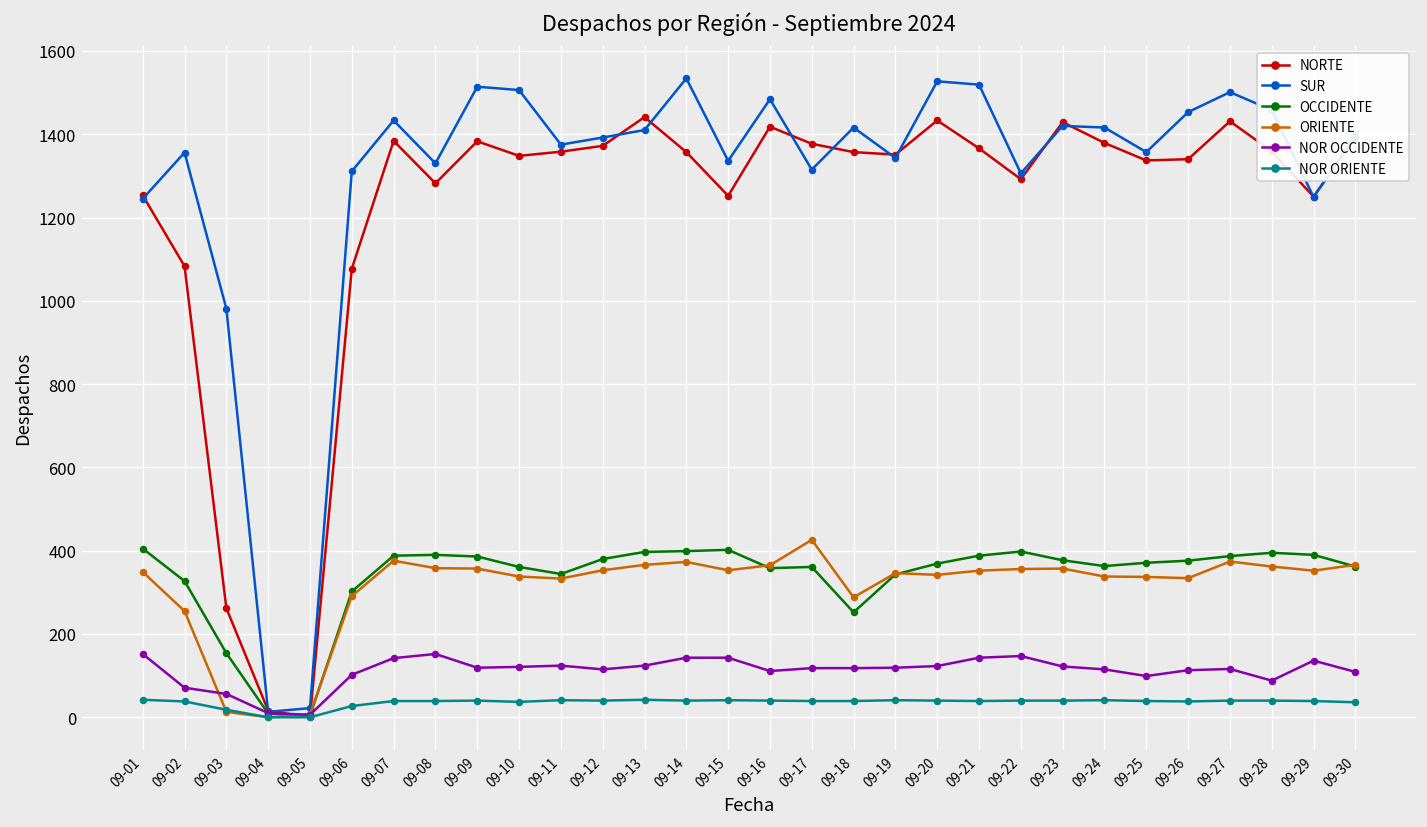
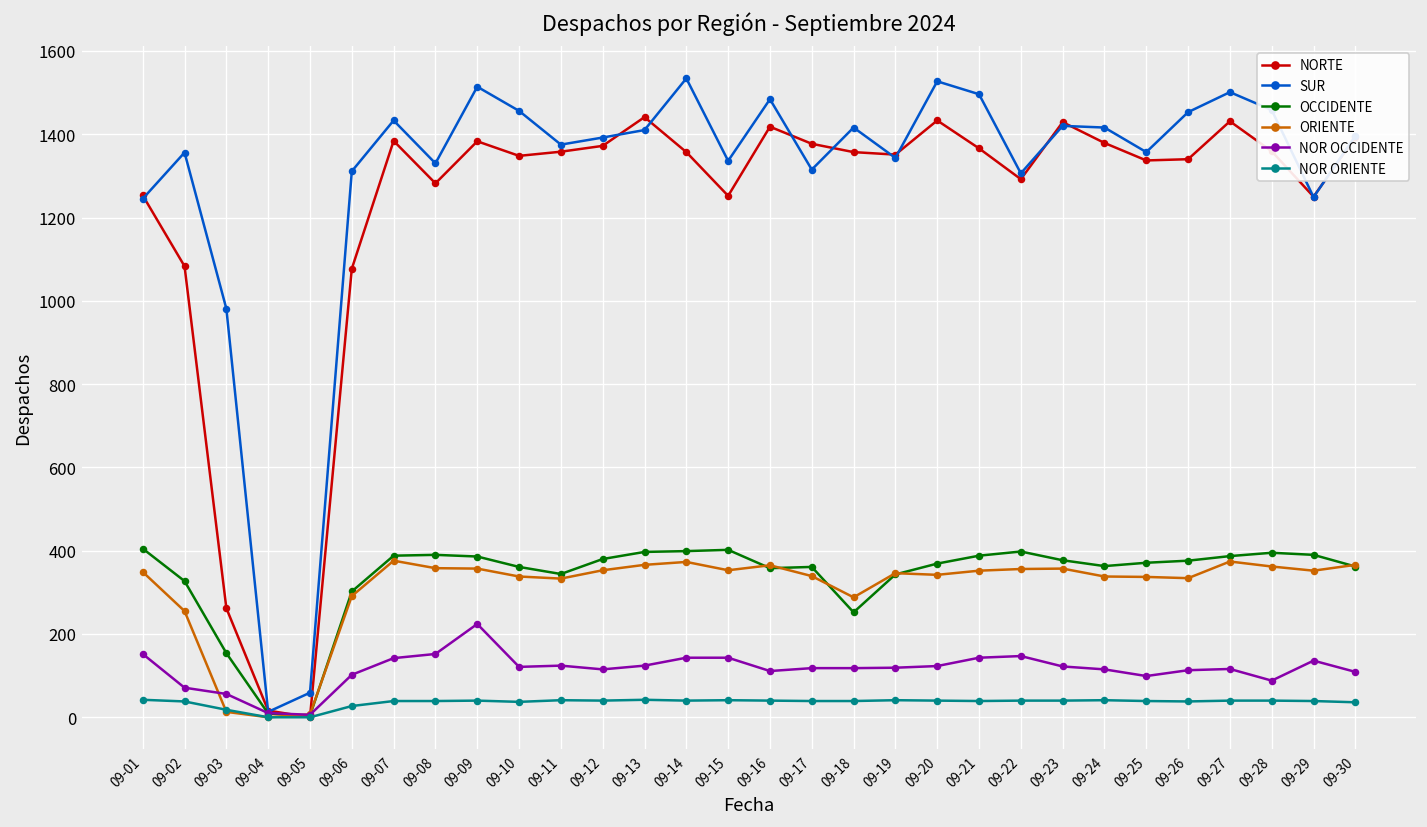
SUR, 09-05: 20 -> 60
NOR OCCIDENTE, 09-09: 120 -> 220
SUR, 09-10: 1510 -> 1460
ORIENTE, 09-17: 430 -> 340
SUR, 09-21: 1520 -> 1500
